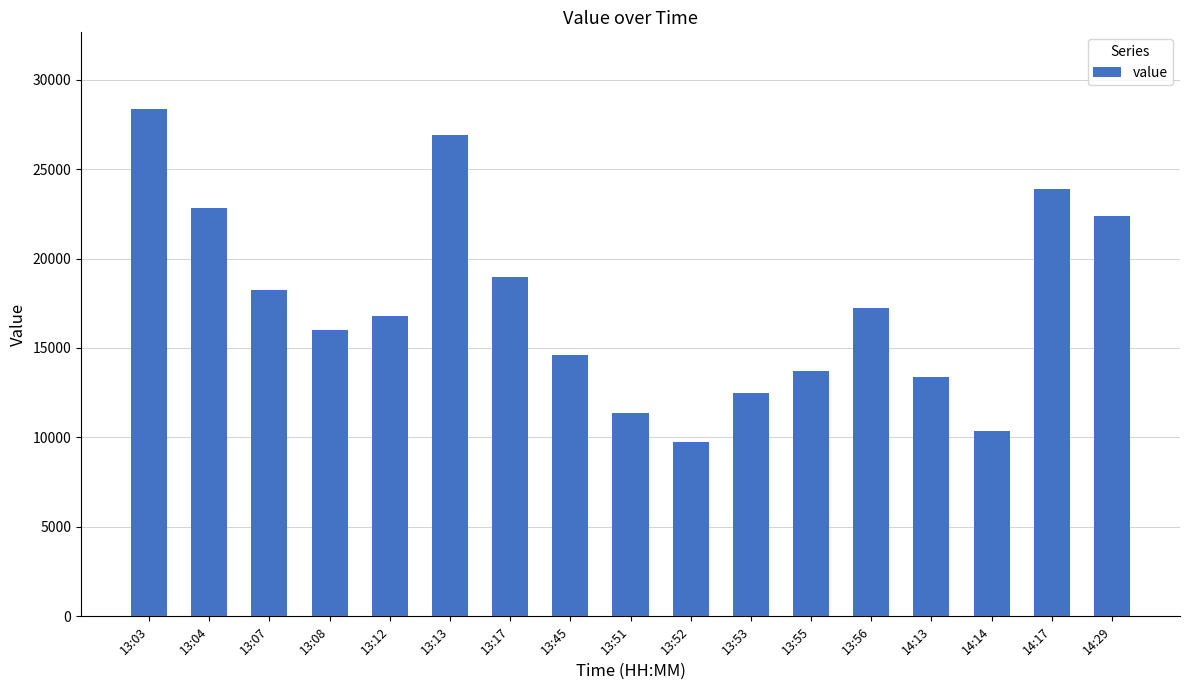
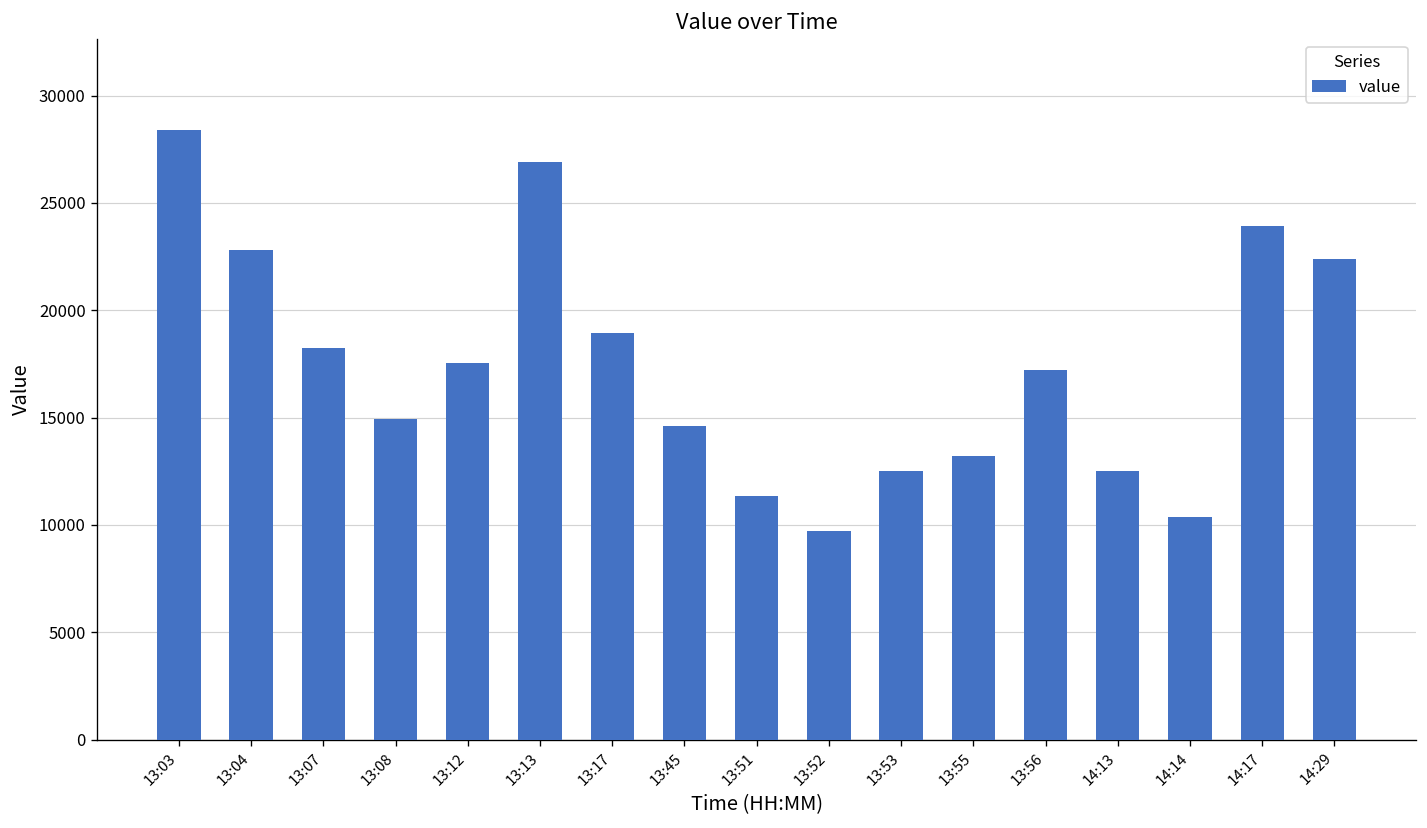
13:08: 16000 -> 14900
13:12: 16800 -> 17500
13:55: 13700 -> 13200
14:13: 13400 -> 12500
